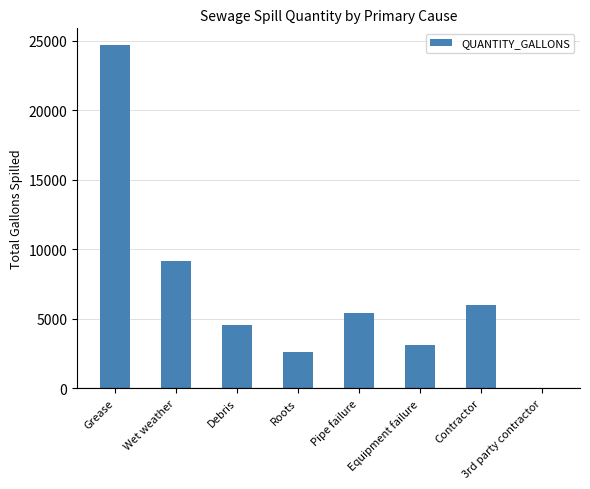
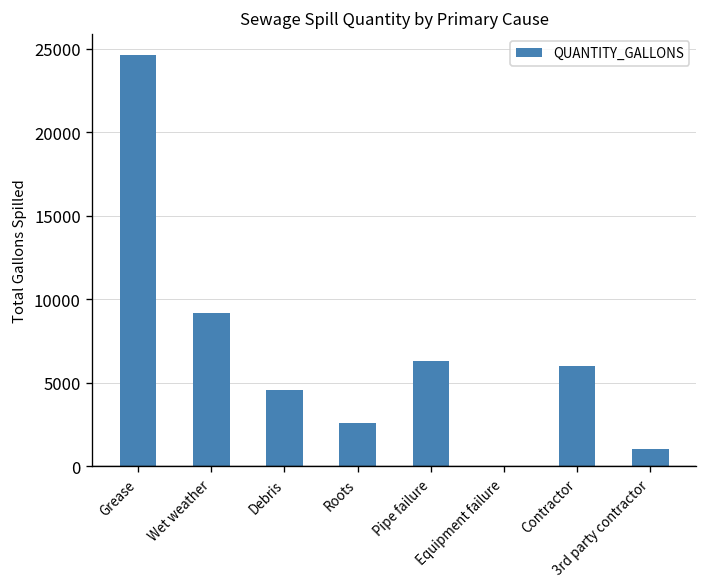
Pipe failure: 5400 -> 6300
Equipment failure: 3100 -> 0
3rd party contractor: 0 -> 1000
